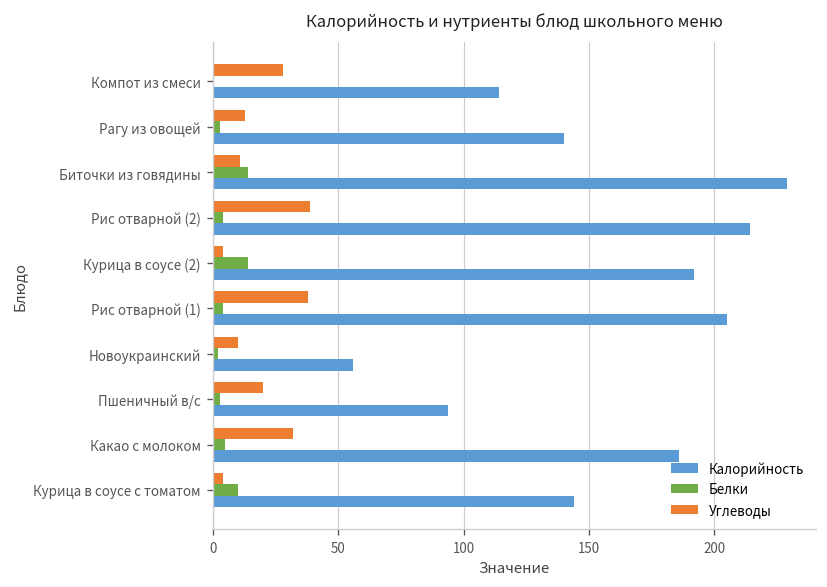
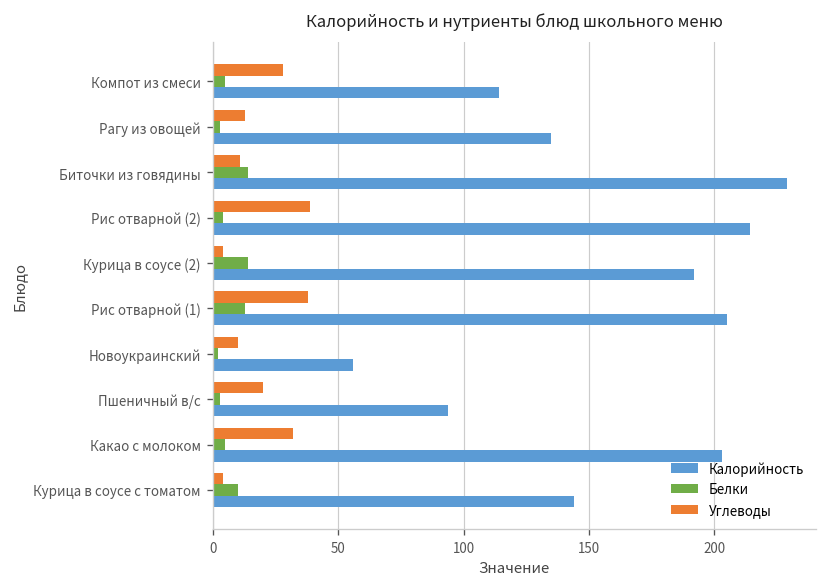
Белки, Компот из смеси: 0 -> 5
Калорийность, Рагу из овощей: 140 -> 135
Белки, Рис отварной (1): 4 -> 13
Калорийность, Какао с молоком: 186 -> 203
